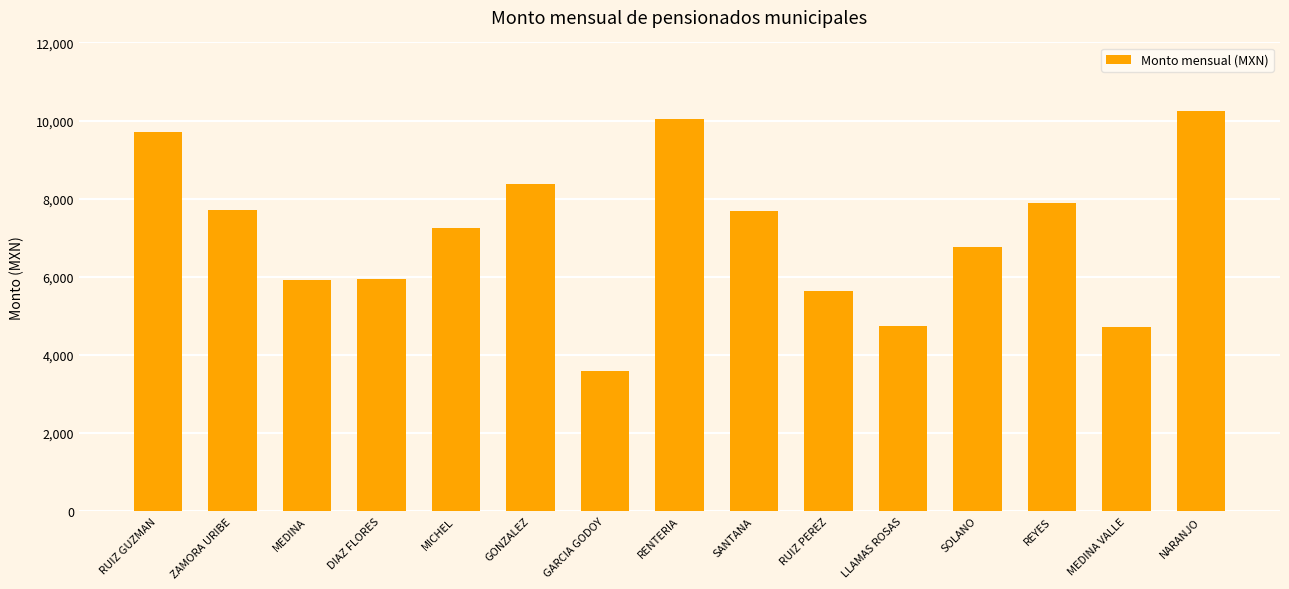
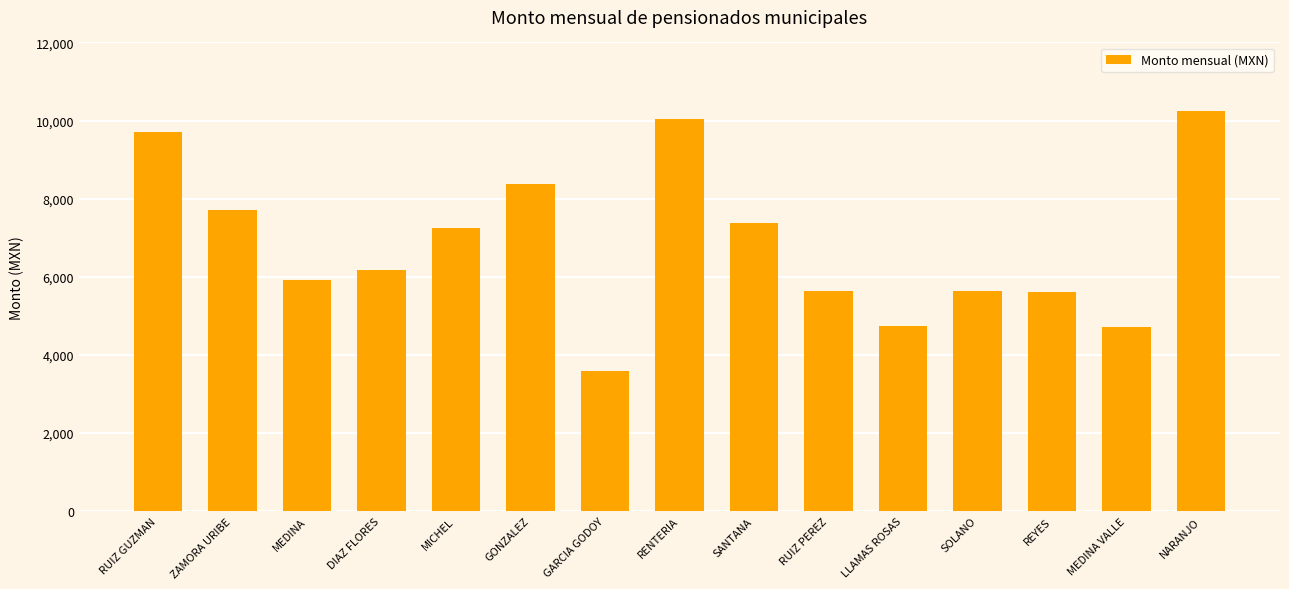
DIAZ FLORES: 5,900 -> 6,200
SANTANA: 7,700 -> 7,400
SOLANO: 6,800 -> 5,600
REYES: 7,900 -> 5,600
